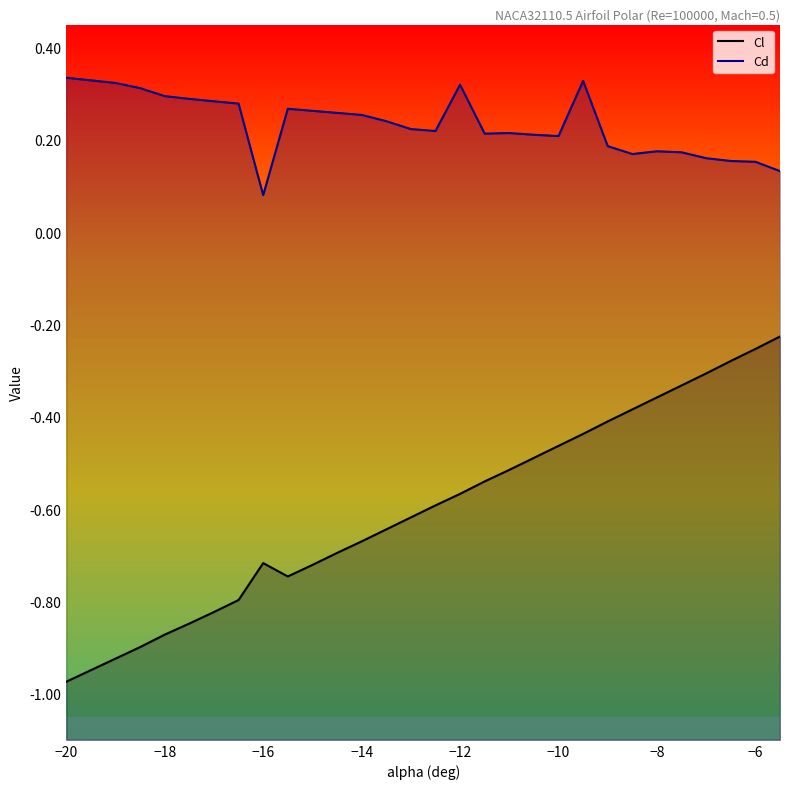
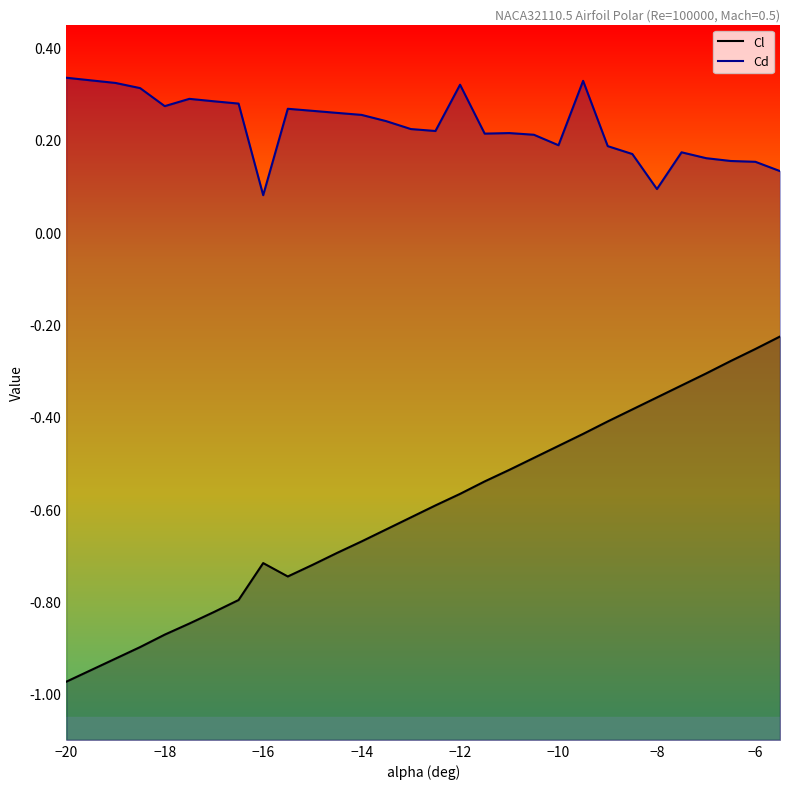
Cd, −18: 0.29 -> 0.27
Cd, −10: 0.21 -> 0.19
Cd, −8: 0.18 -> 0.09
